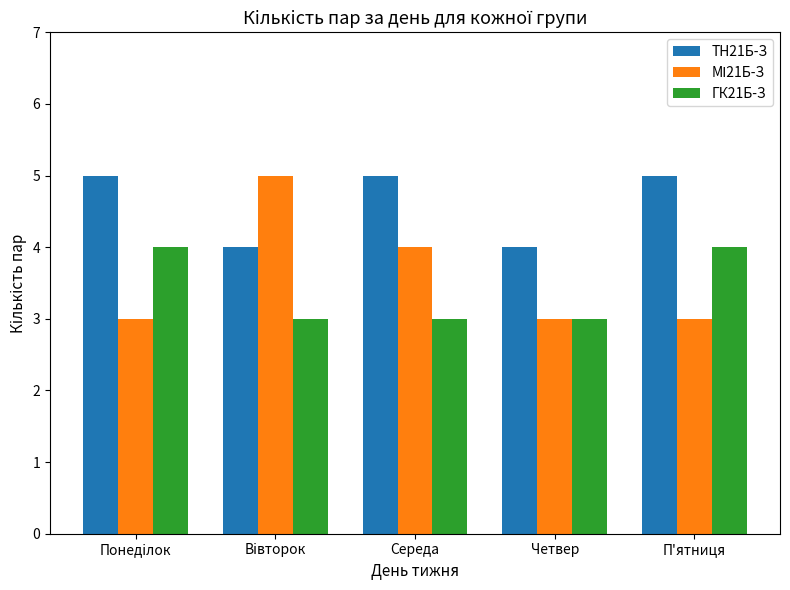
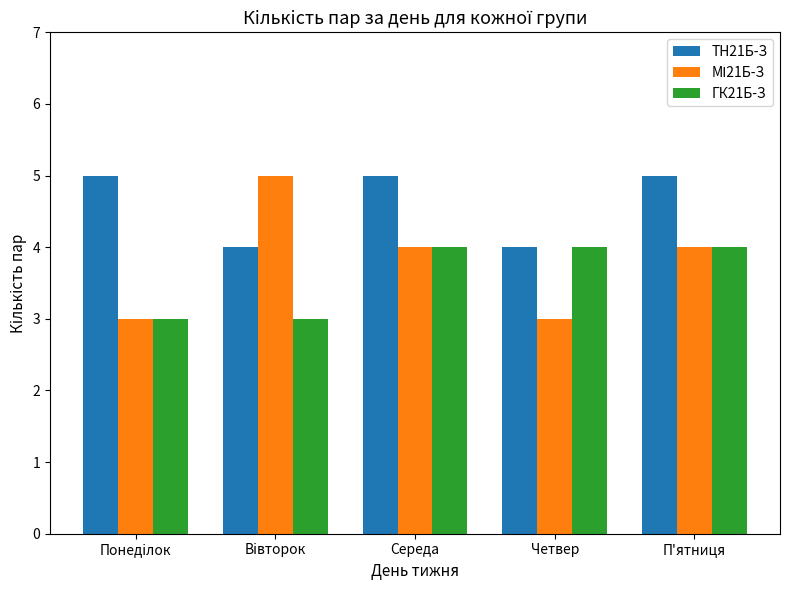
ГК21Б-З, Понеділок: 4 -> 3
ГК21Б-З, Середа: 3 -> 4
ГК21Б-З, Четвер: 3 -> 4
МІ21Б-З, П'ятниця: 3 -> 4
